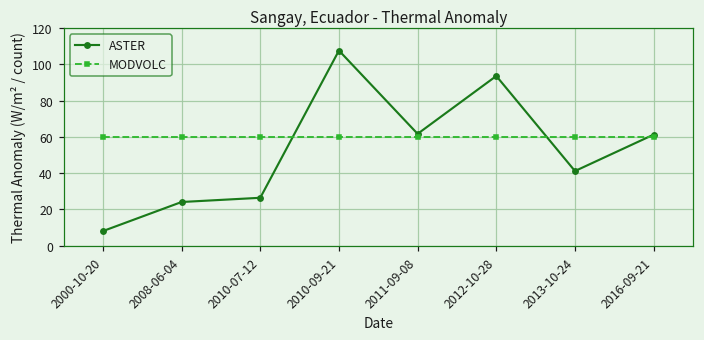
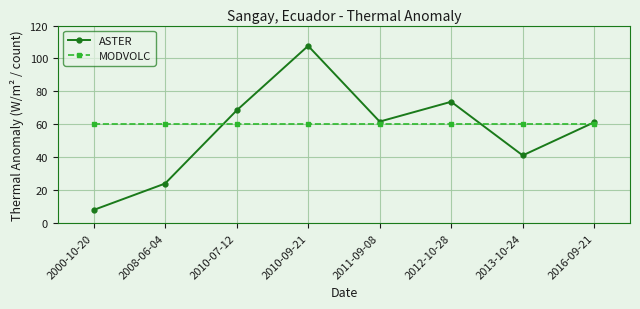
ASTER, 2010-07-12: 26 -> 68
ASTER, 2012-10-28: 94 -> 74
